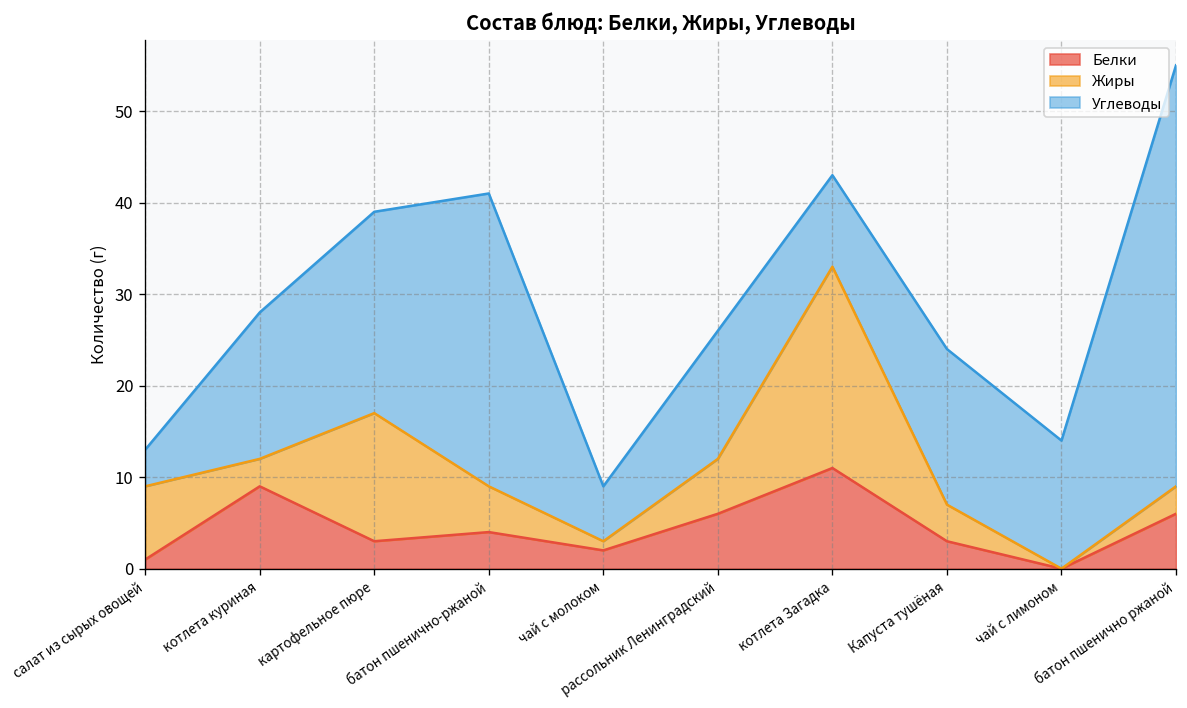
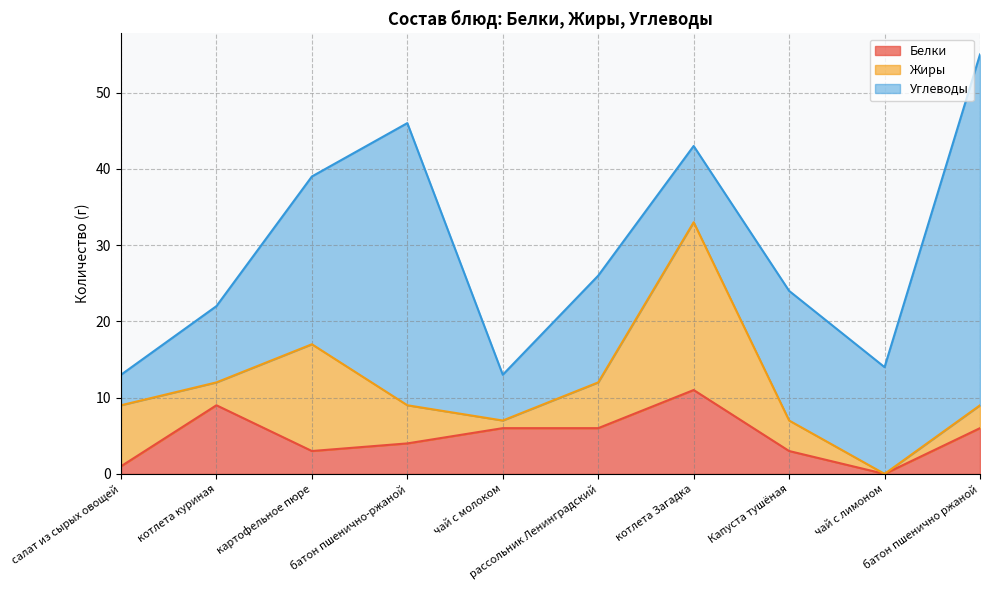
Углеводы, котлета куриная: 16 -> 10
Углеводы, батон пшенично-ржаной: 32 -> 37
Белки, чай с молоком: 2 -> 6
